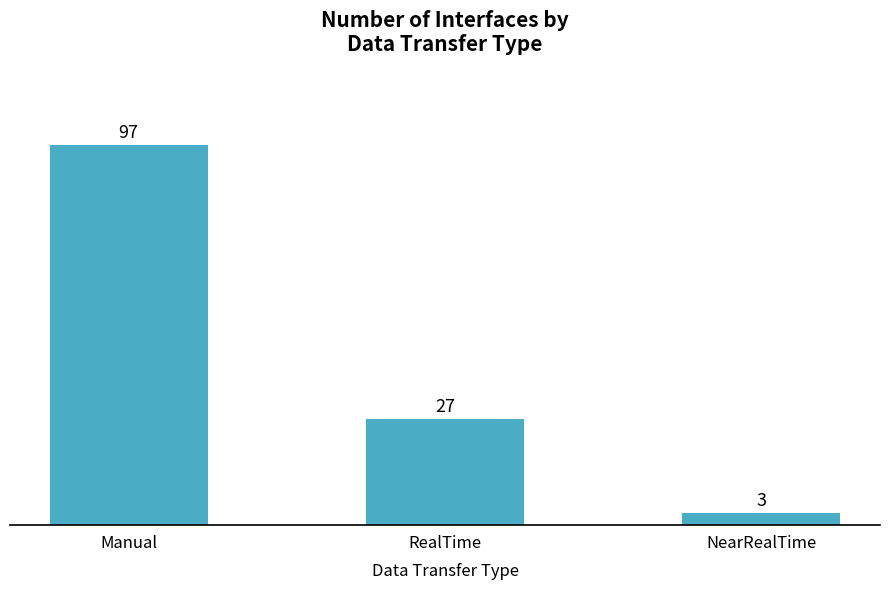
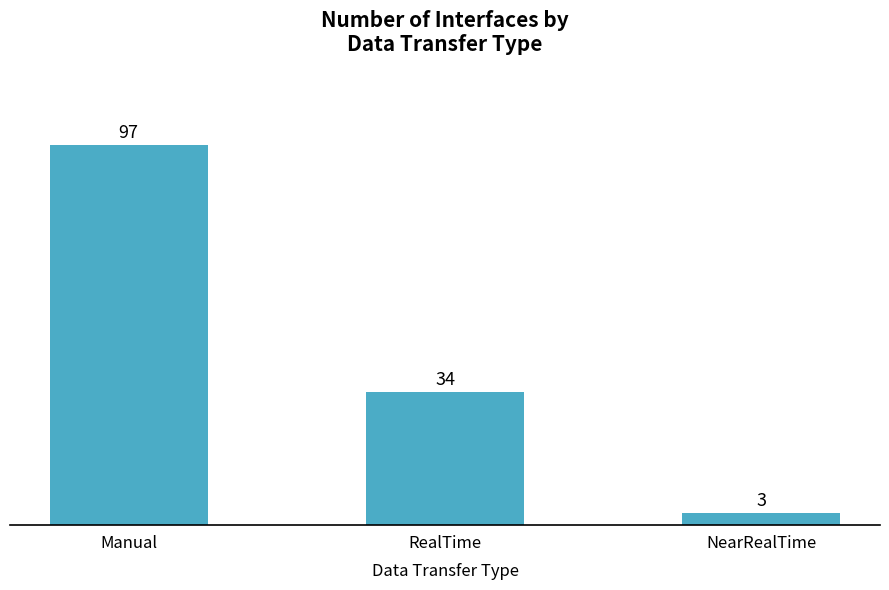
RealTime: 27 -> 34
